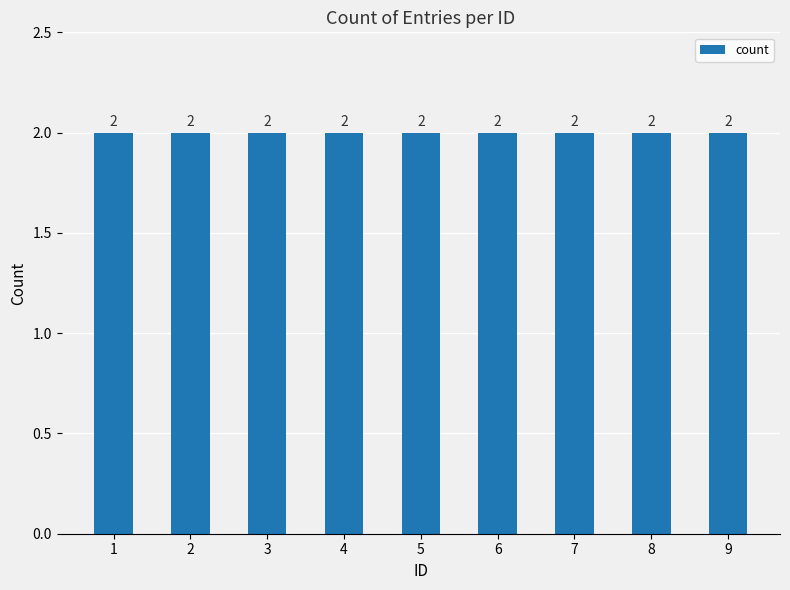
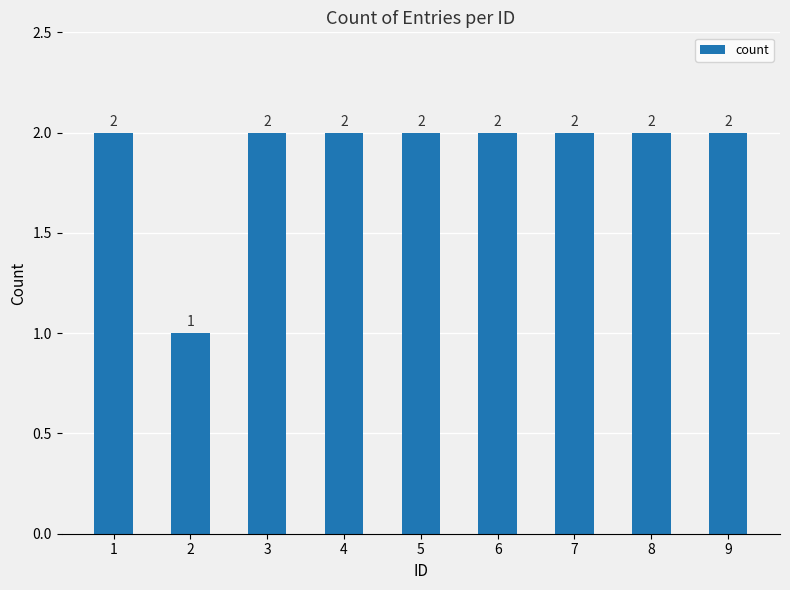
2: 2 -> 1
